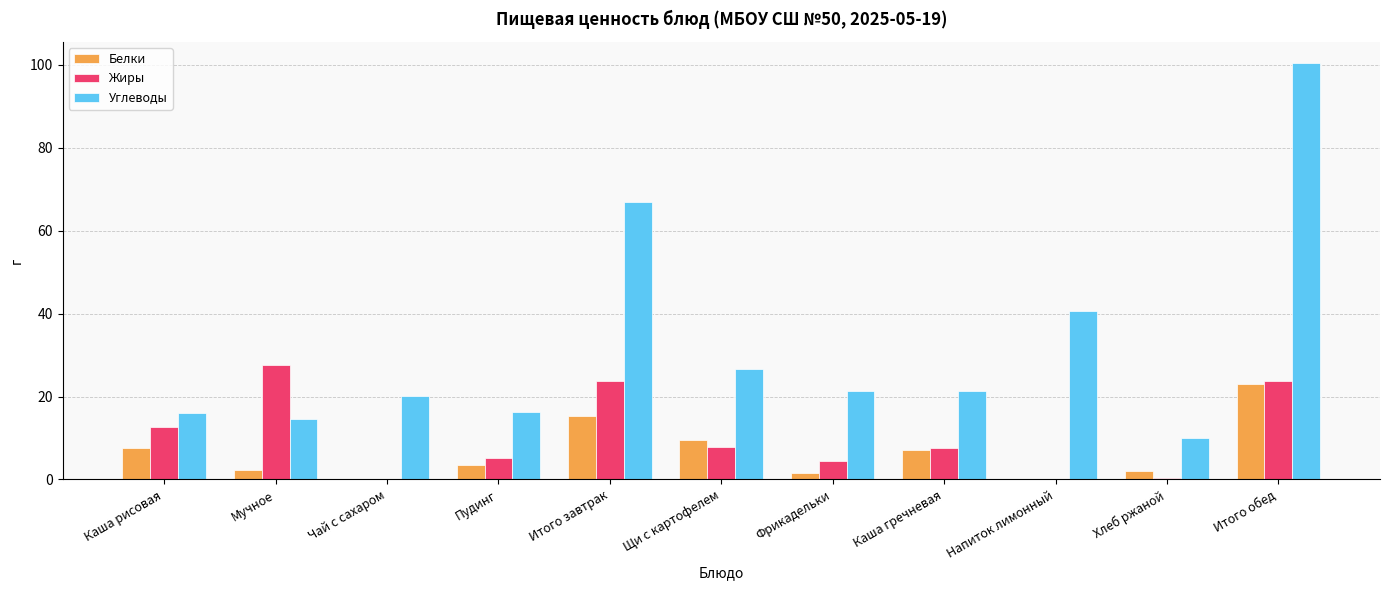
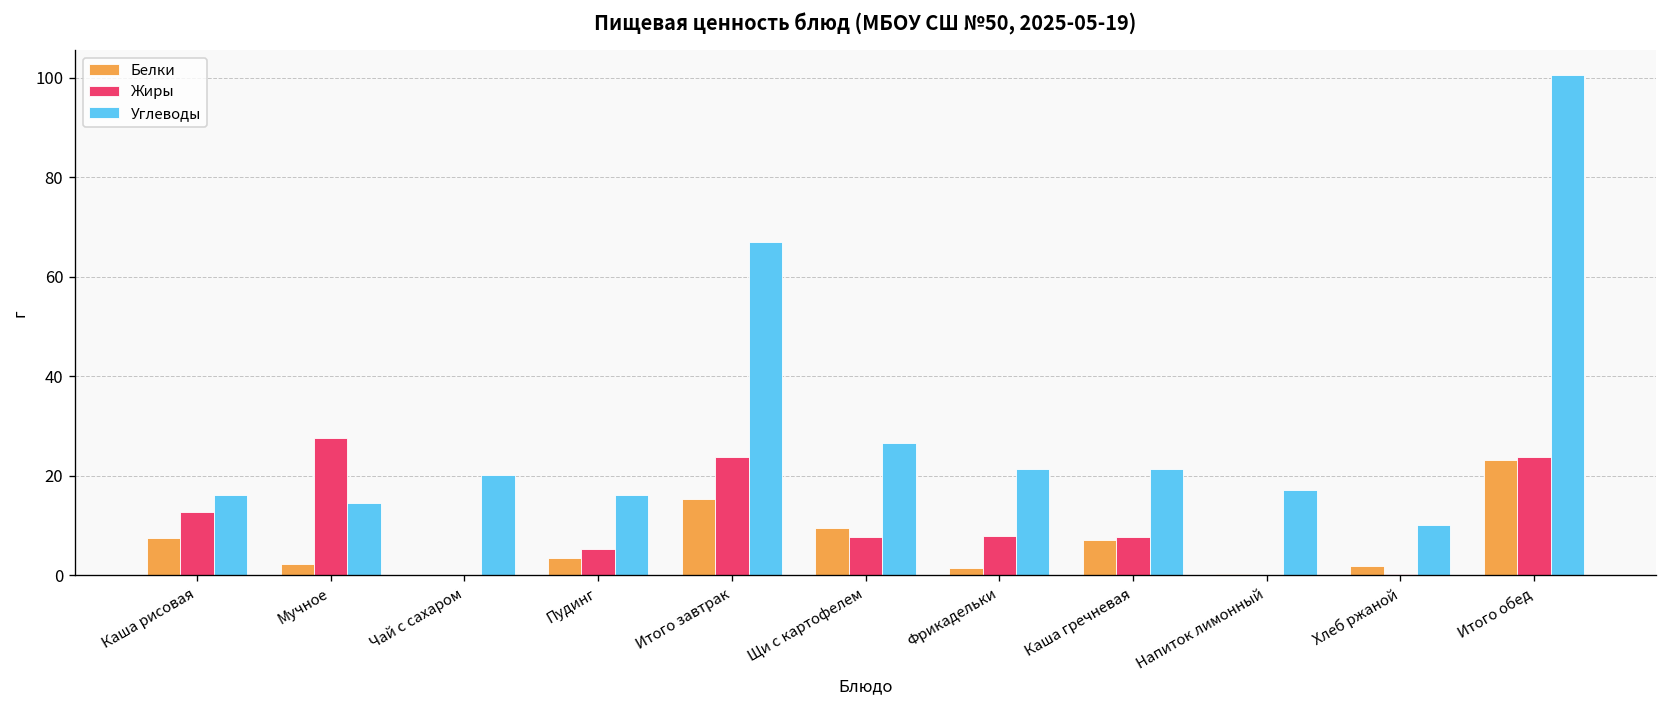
Жиры, Фрикадельки: 5 -> 8
Углеводы, Напиток лимонный: 41 -> 17
